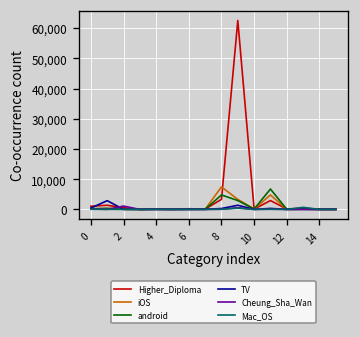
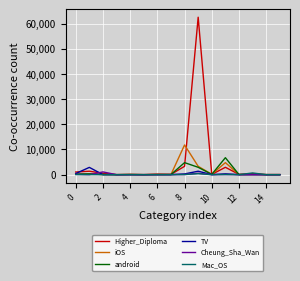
iOS, 8: 7,000 -> 12,000
